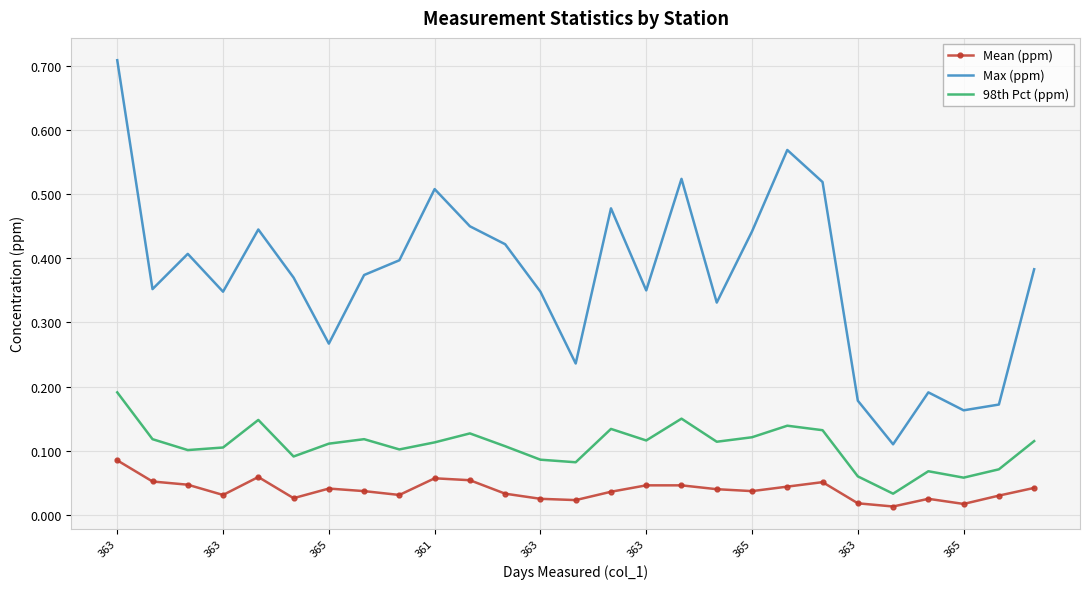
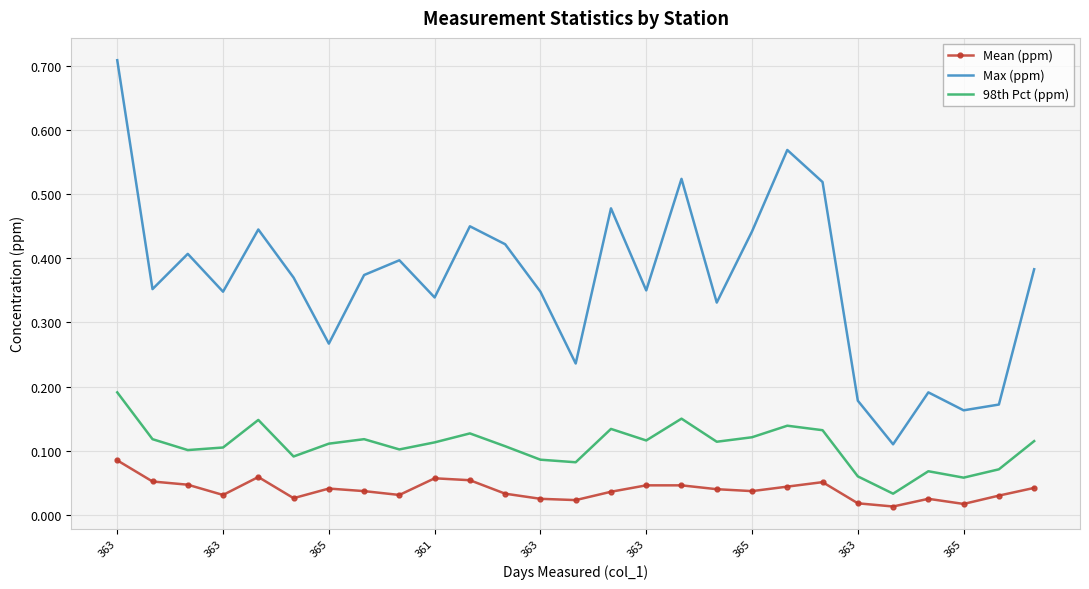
Max (ppm), 361: 0.51 -> 0.34
